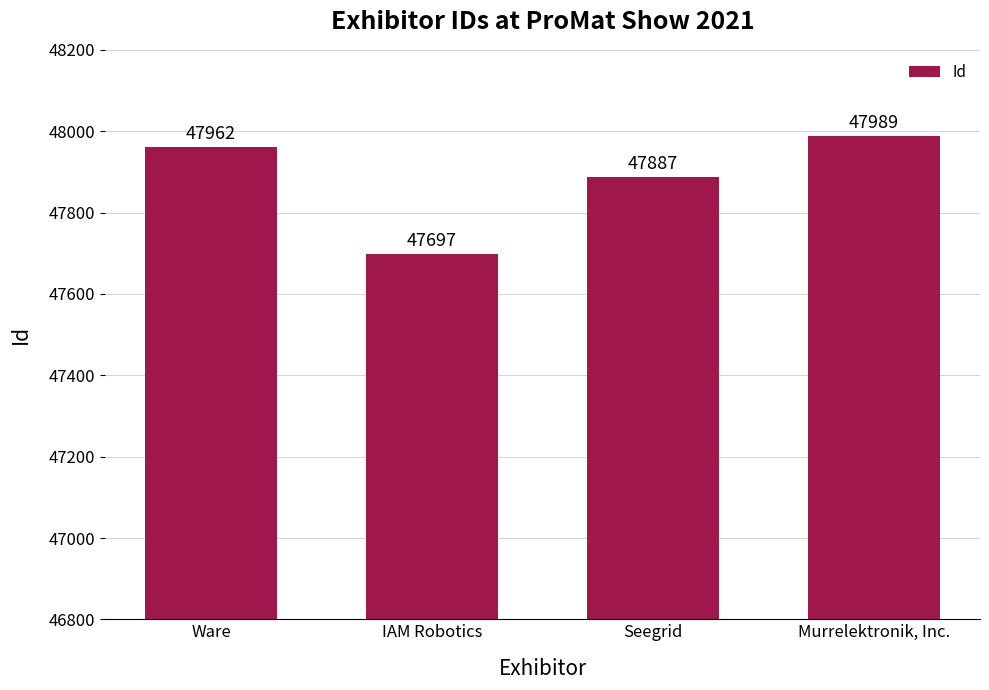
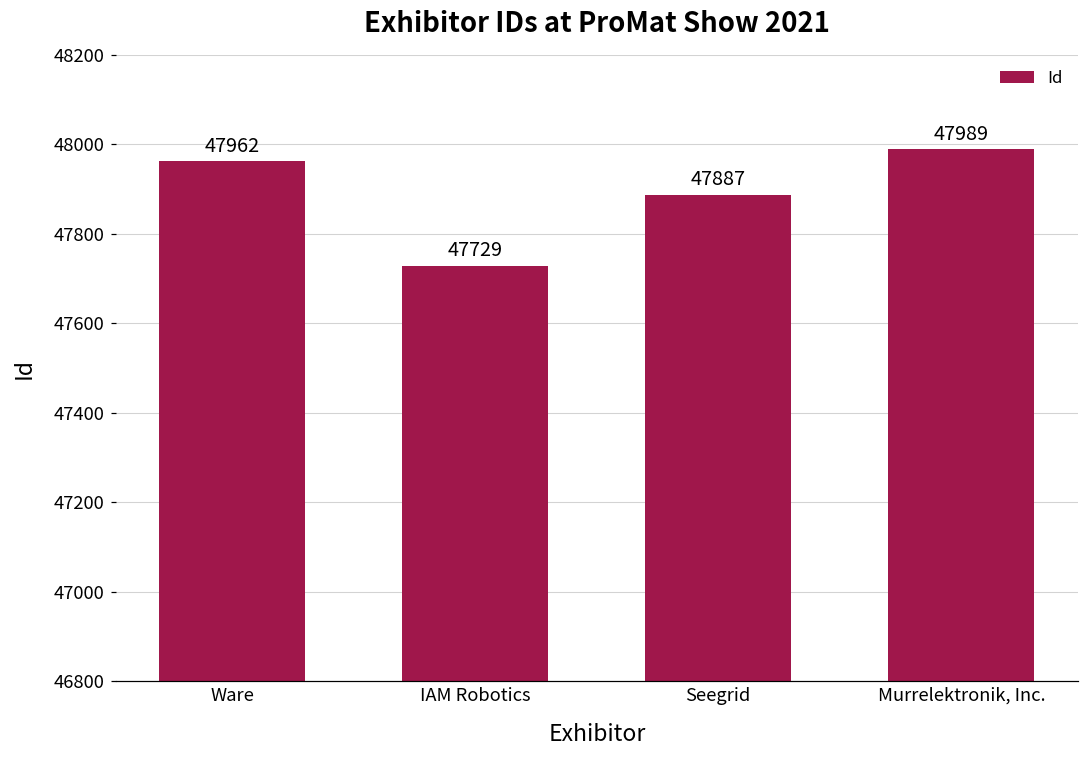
IAM Robotics: 47697 -> 47729
